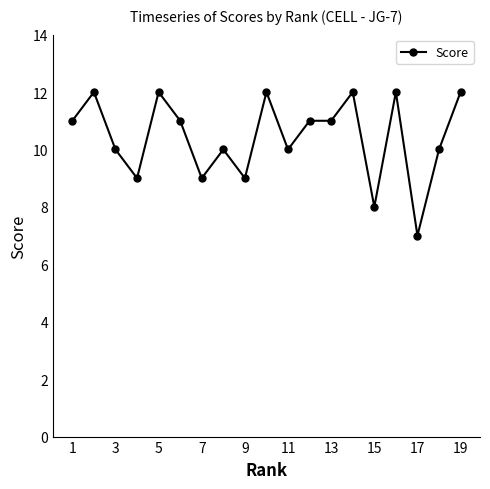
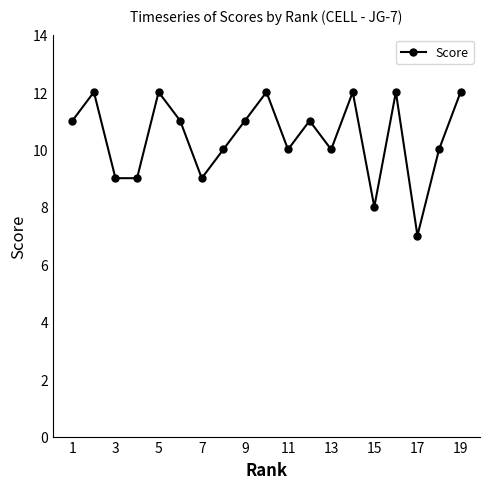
3: 10 -> 9
9: 9 -> 11
13: 11 -> 10
